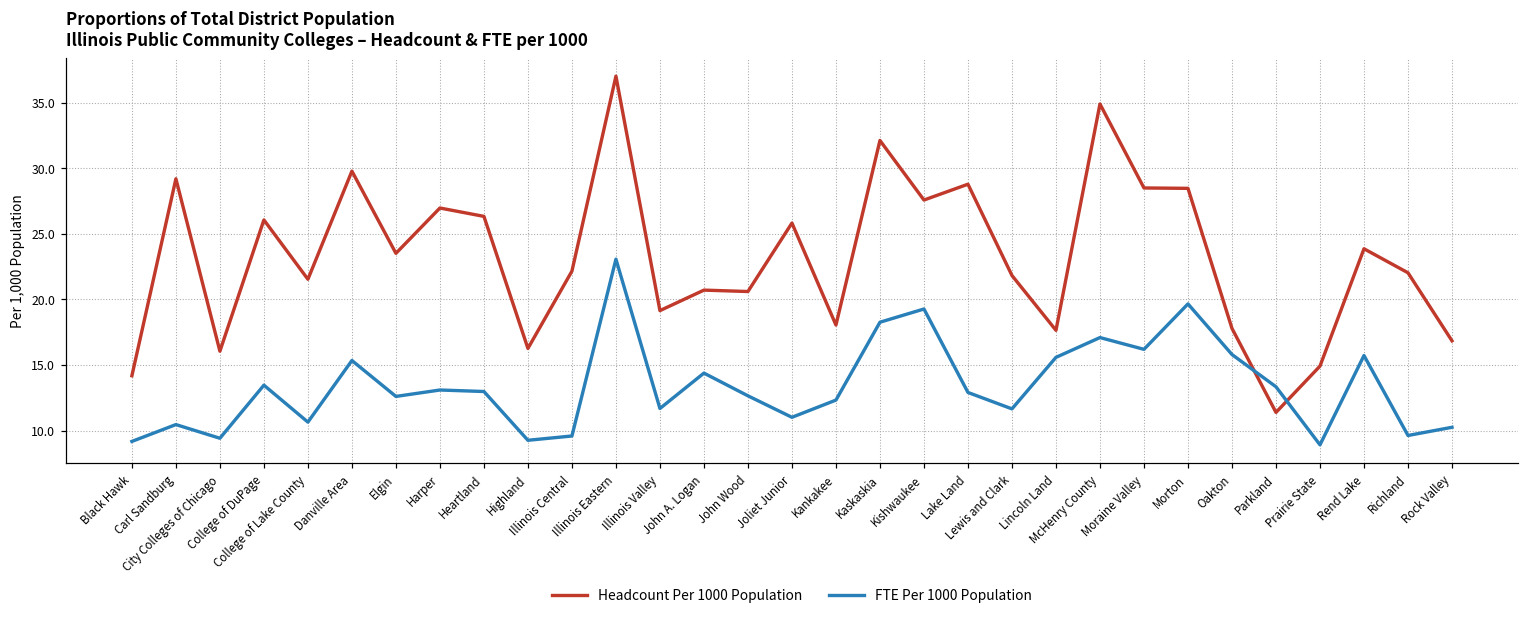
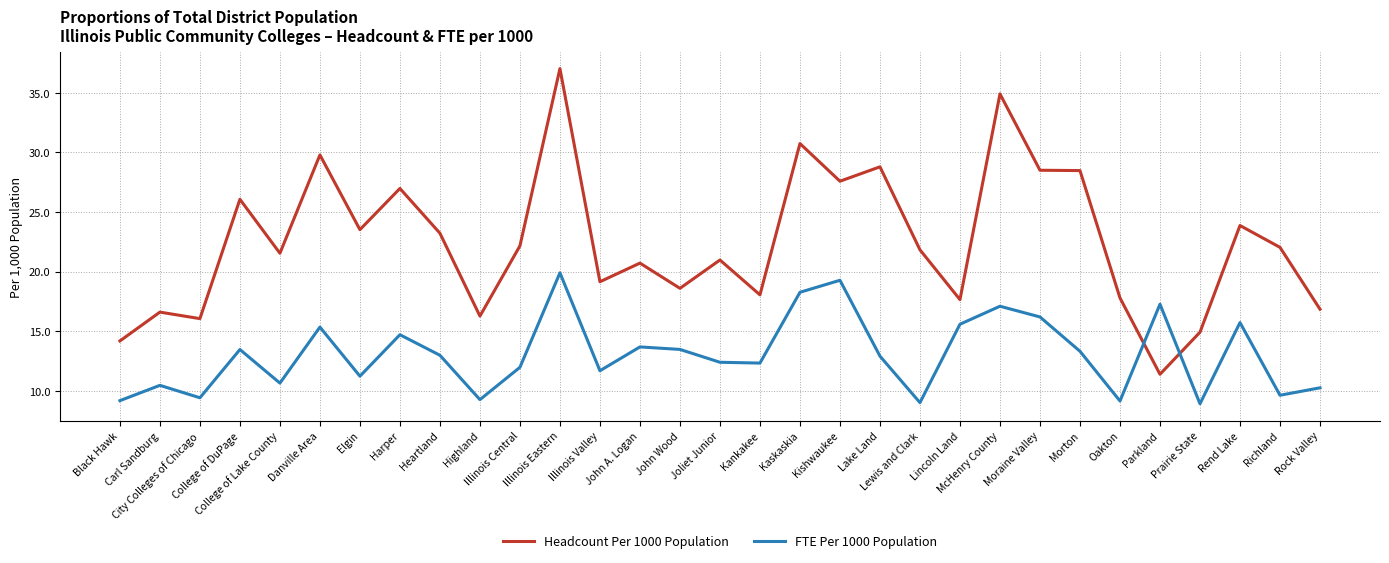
Headcount Per 1000 Population, Carl Sandburg: 29.2 -> 16.6
FTE Per 1000 Population, Elgin: 12.6 -> 11.2
FTE Per 1000 Population, Harper: 13.1 -> 14.7
Headcount Per 1000 Population, Heartland: 26.3 -> 23.2
FTE Per 1000 Population, Illinois Central: 9.6 -> 12.0
FTE Per 1000 Population, Illinois Eastern: 23.1 -> 19.9
FTE Per 1000 Population, John A. Logan: 14.4 -> 13.7
Headcount Per 1000 Population, John Wood: 20.6 -> 18.6
FTE Per 1000 Population, John Wood: 12.6 -> 13.5
Headcount Per 1000 Population, Joliet Junior: 25.8 -> 21.0
FTE Per 1000 Population, Joliet Junior: 11.0 -> 12.4
Headcount Per 1000 Population, Kaskaskia: 32.1 -> 30.7
FTE Per 1000 Population, Lewis and Clark: 11.7 -> 9.0
FTE Per 1000 Population, Morton: 19.7 -> 13.3
FTE Per 1000 Population, Oakton: 15.8 -> 9.1
FTE Per 1000 Population, Parkland: 13.3 -> 17.3
